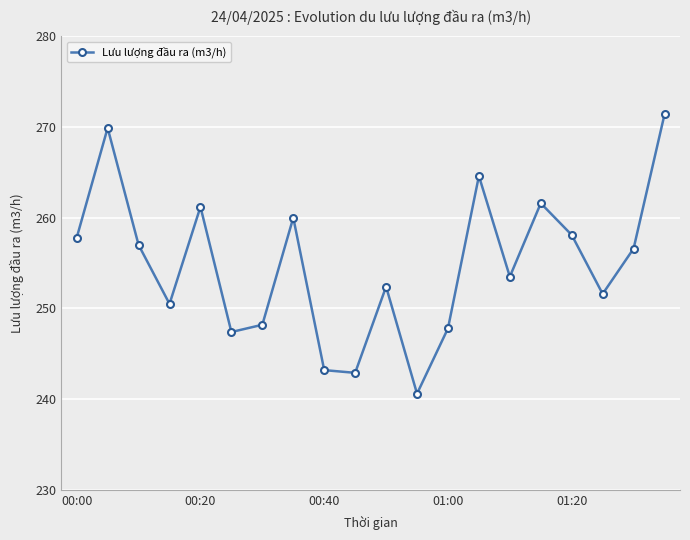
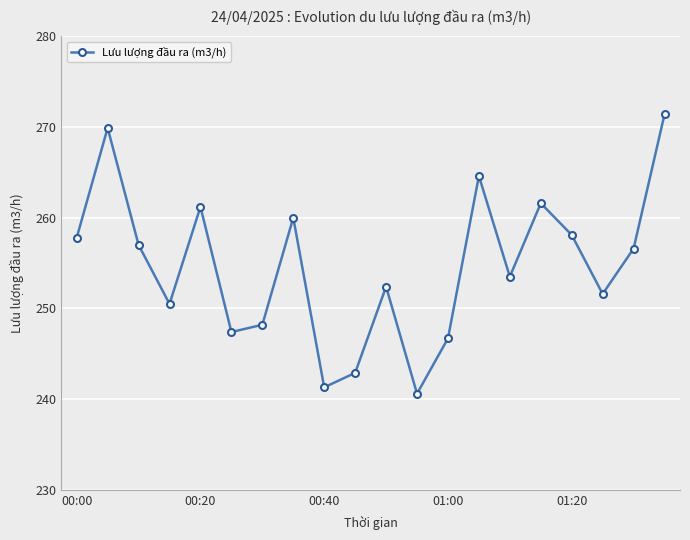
00:40: 243 -> 241
01:00: 248 -> 247
